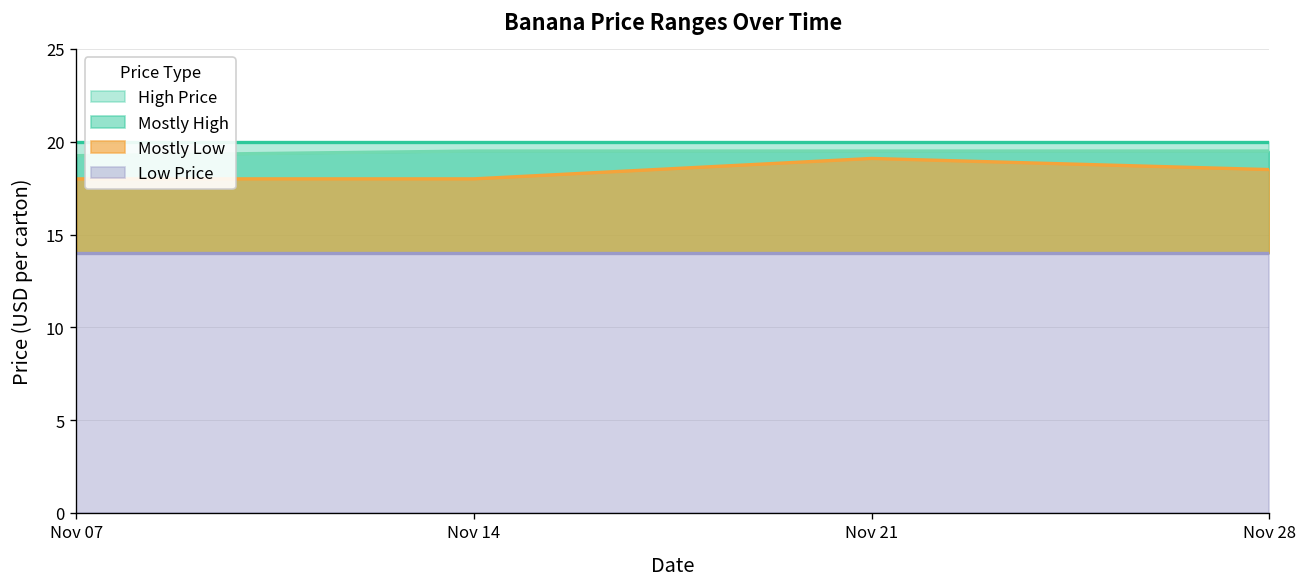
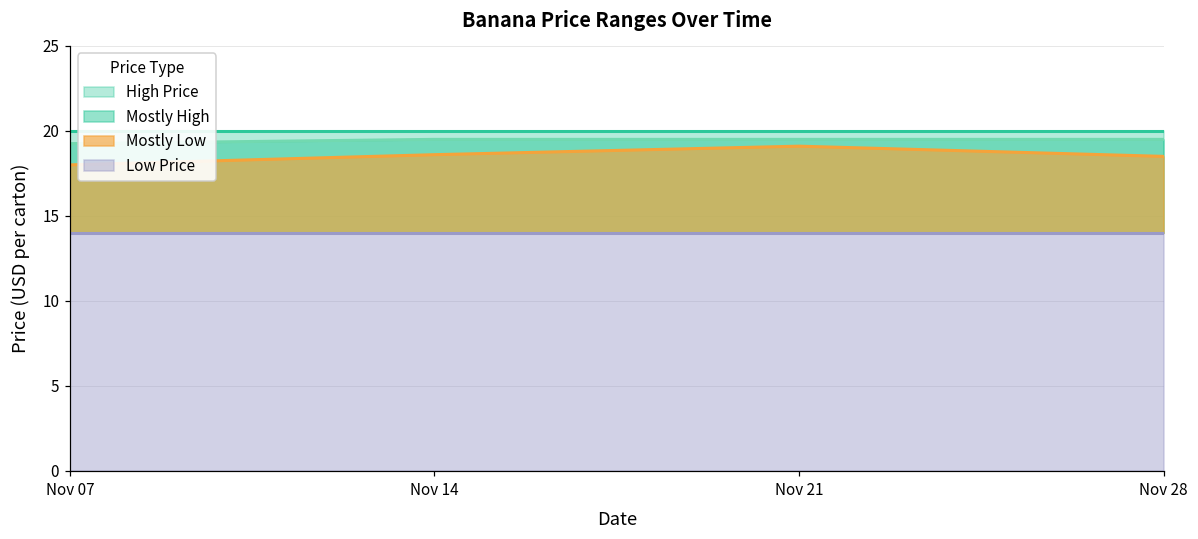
Mostly Low, Nov 14: 18.0 -> 18.6
